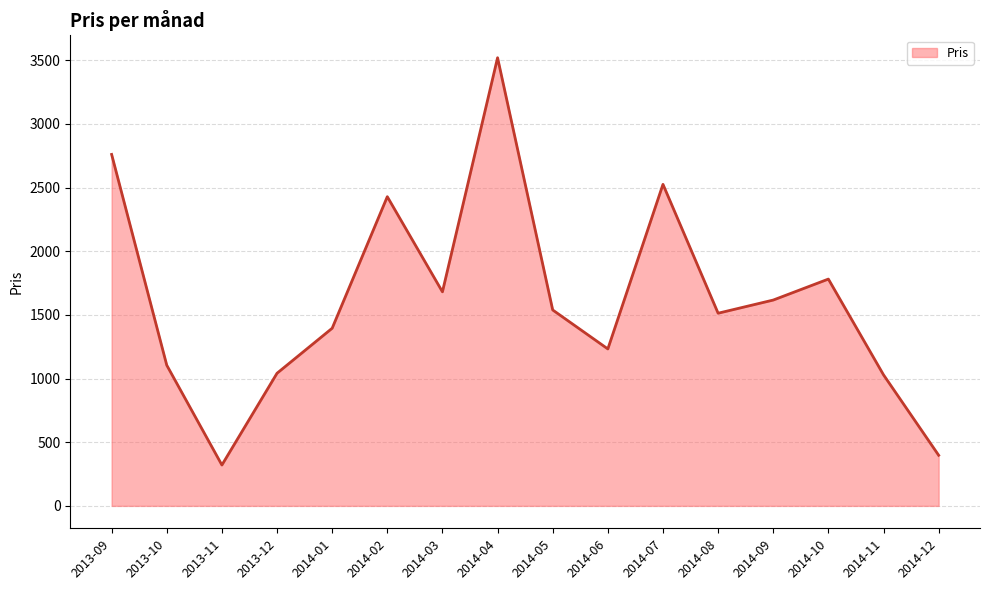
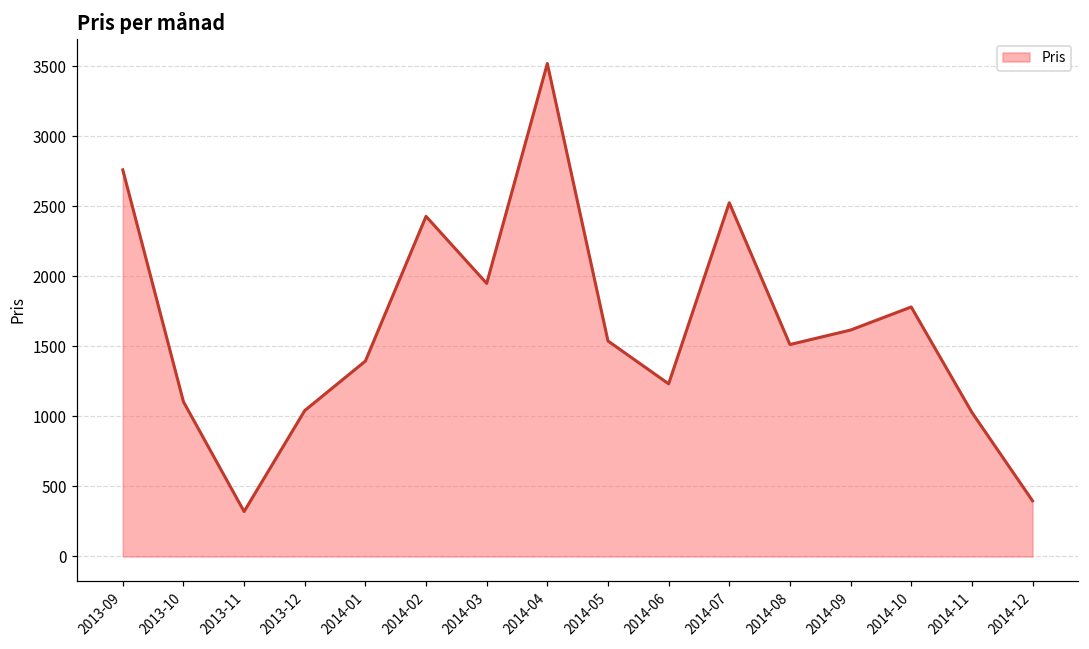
2014-03: 1680 -> 1950
